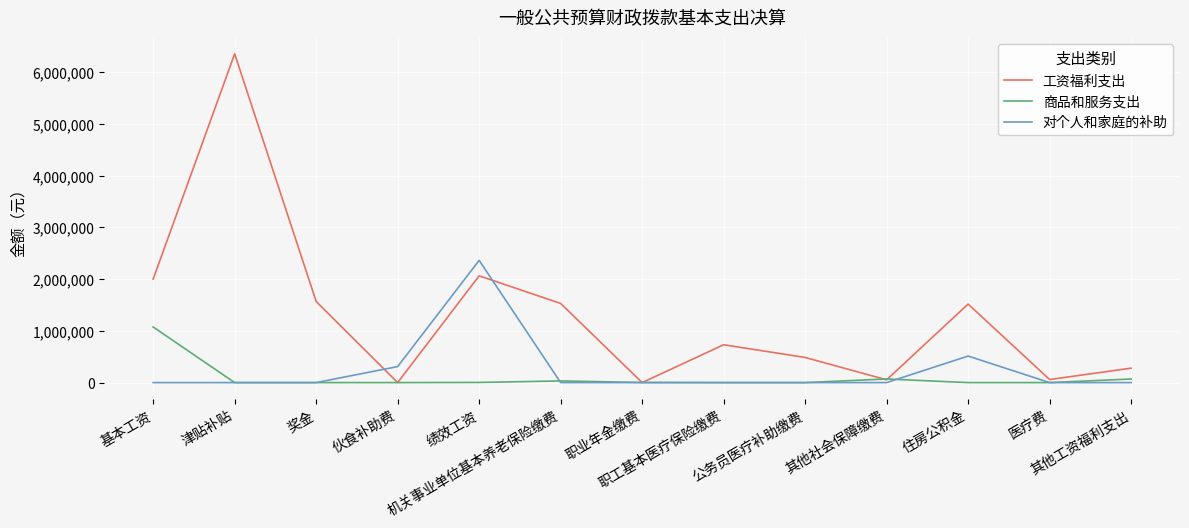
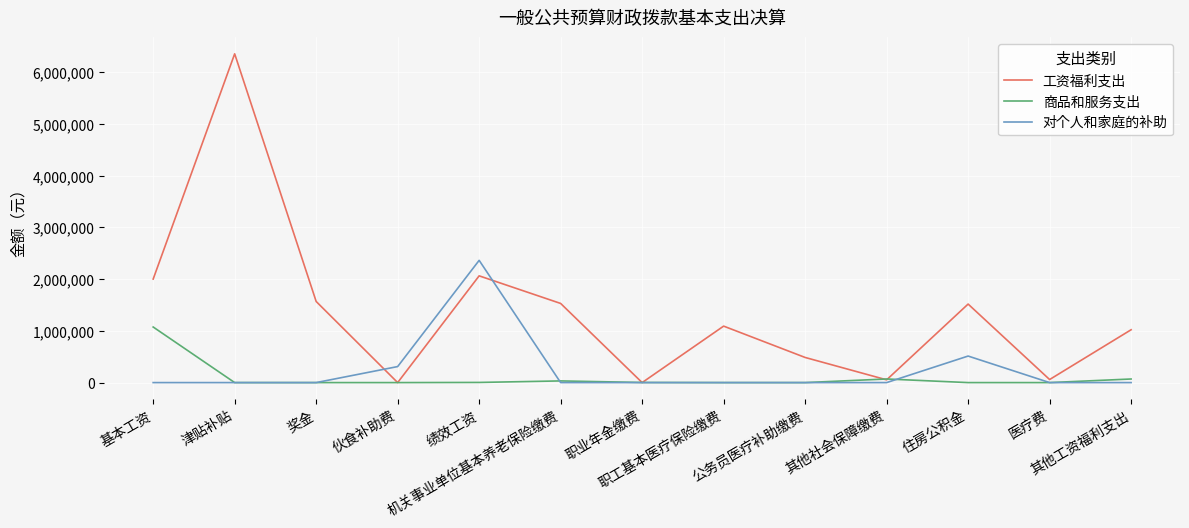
工资福利支出, 职工基本医疗保险缴费: 700,000 -> 1,100,000
工资福利支出, 其他工资福利支出: 300,000 -> 1,000,000
